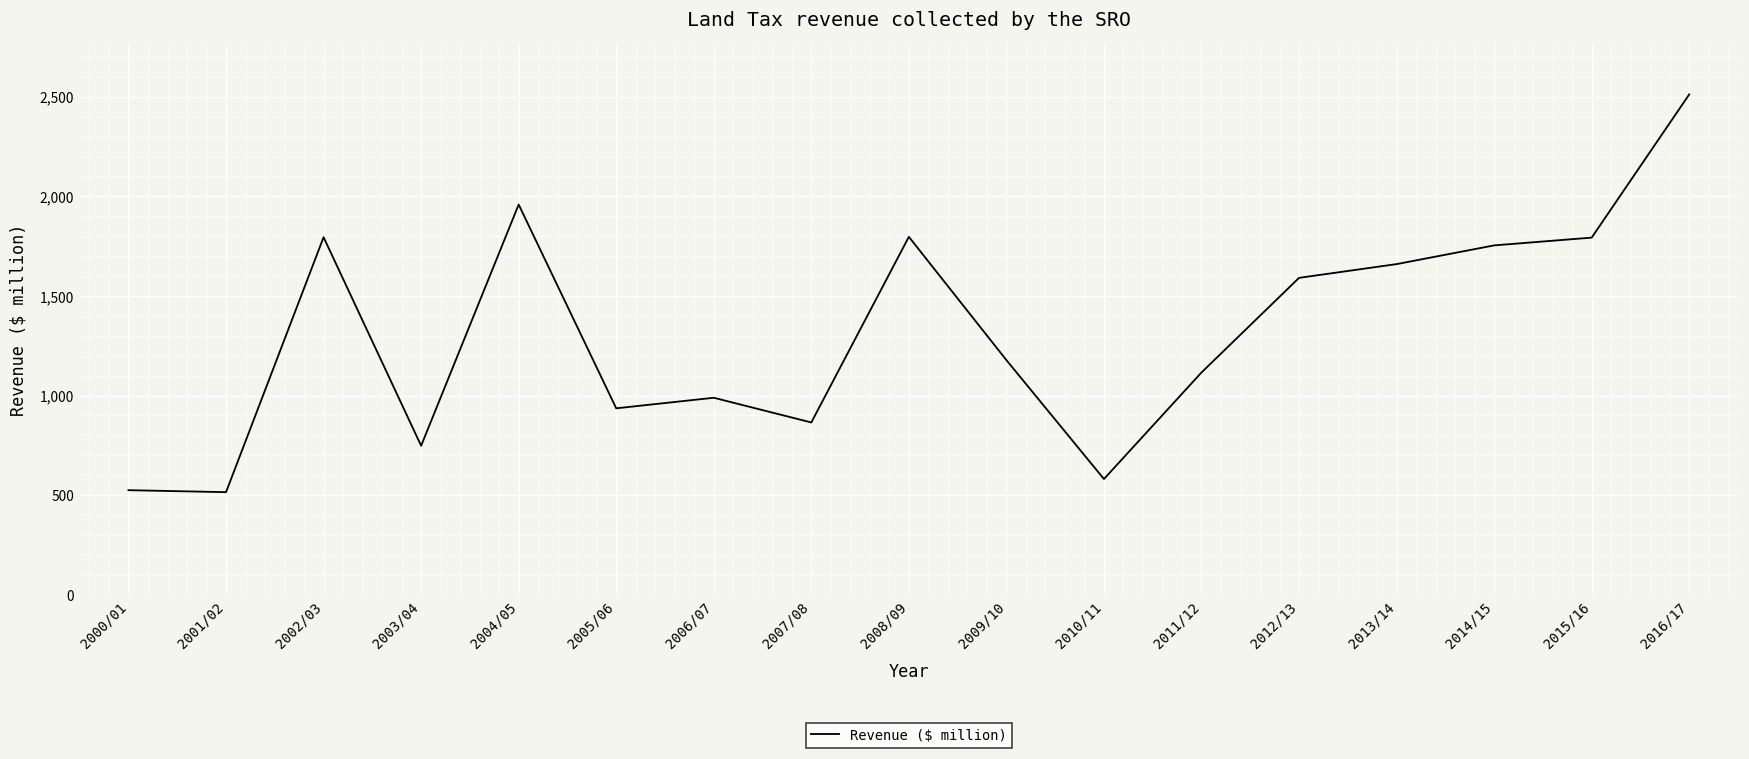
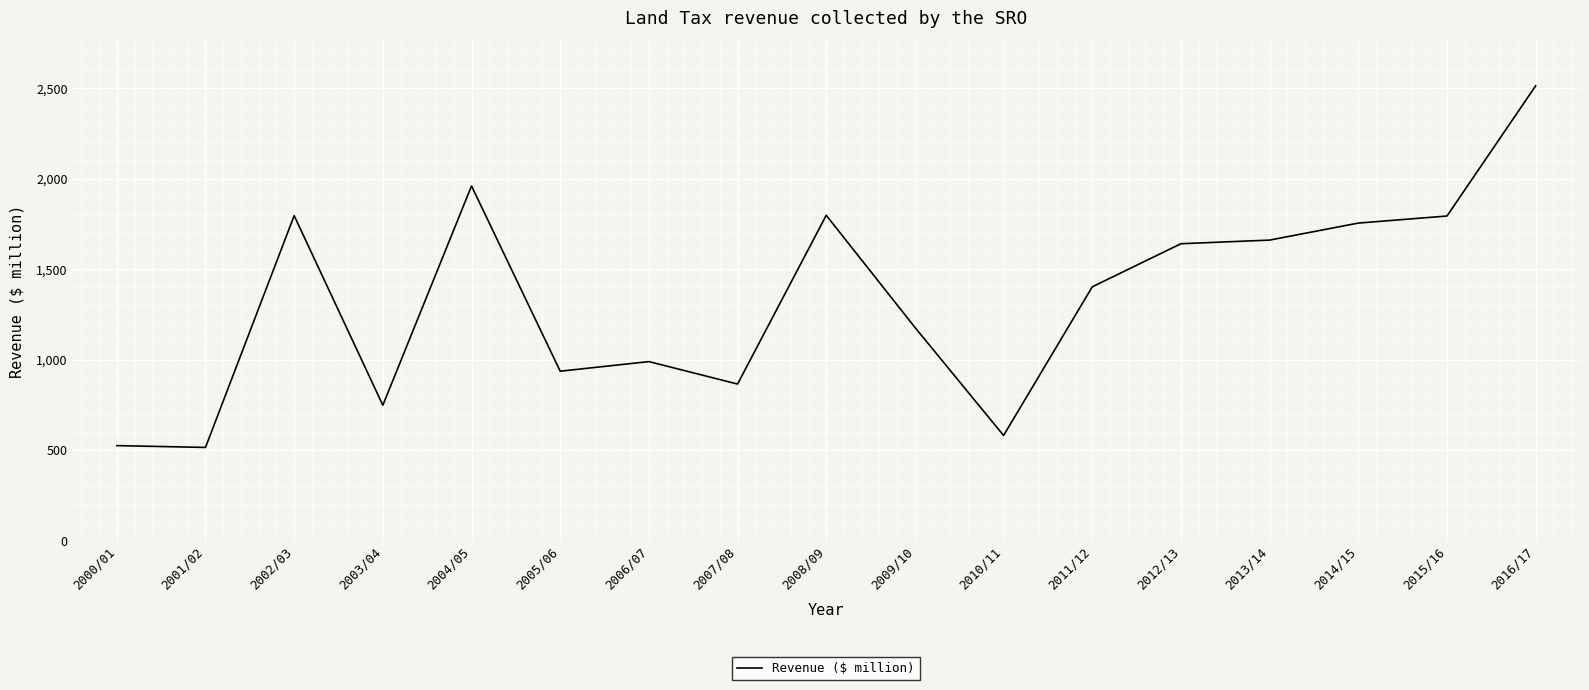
2011/12: 1,120 -> 1,400
2012/13: 1,590 -> 1,640
